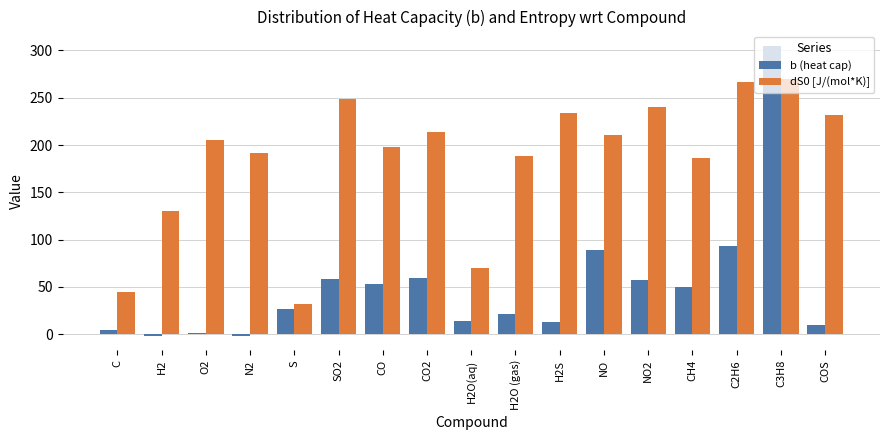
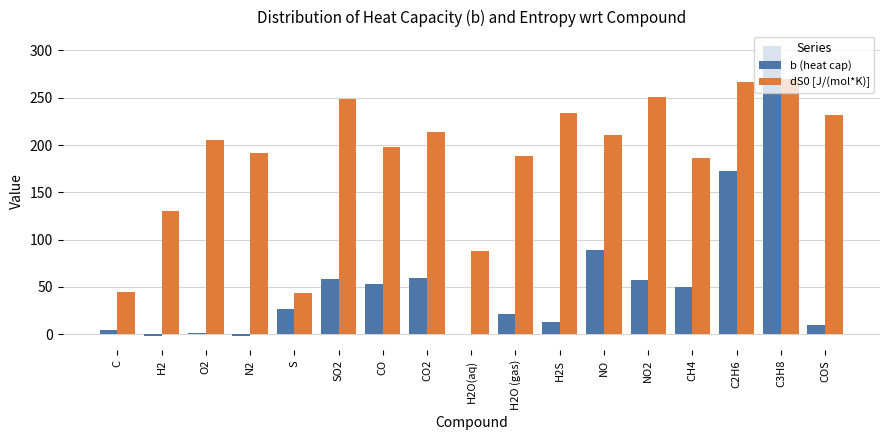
dS0 [J/(mol*K)], S: 30 -> 40
b (heat cap), H2O(aq): 10 -> 0
dS0 [J/(mol*K)], H2O(aq): 70 -> 90
dS0 [J/(mol*K)], NO2: 240 -> 250
b (heat cap), C2H6: 90 -> 170
